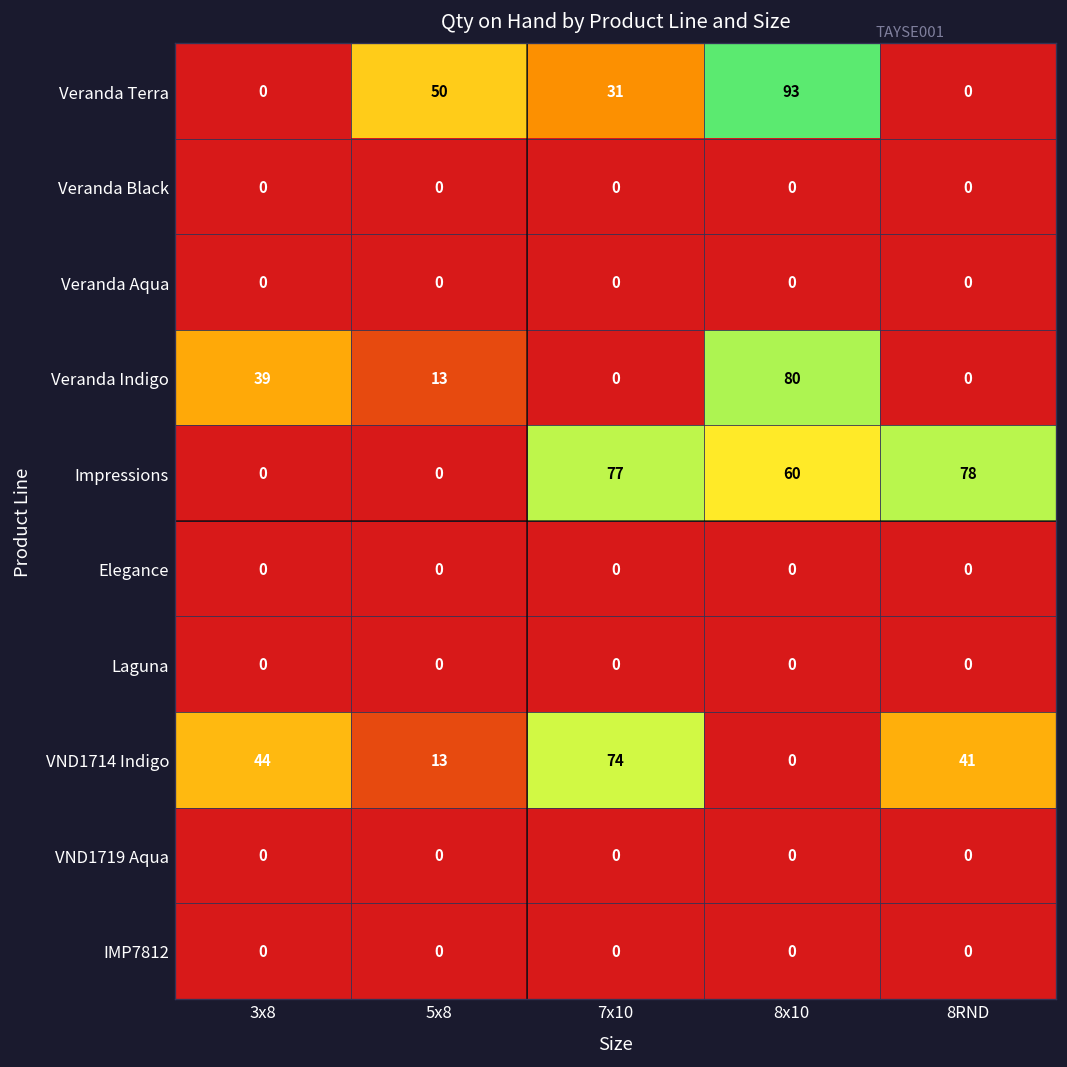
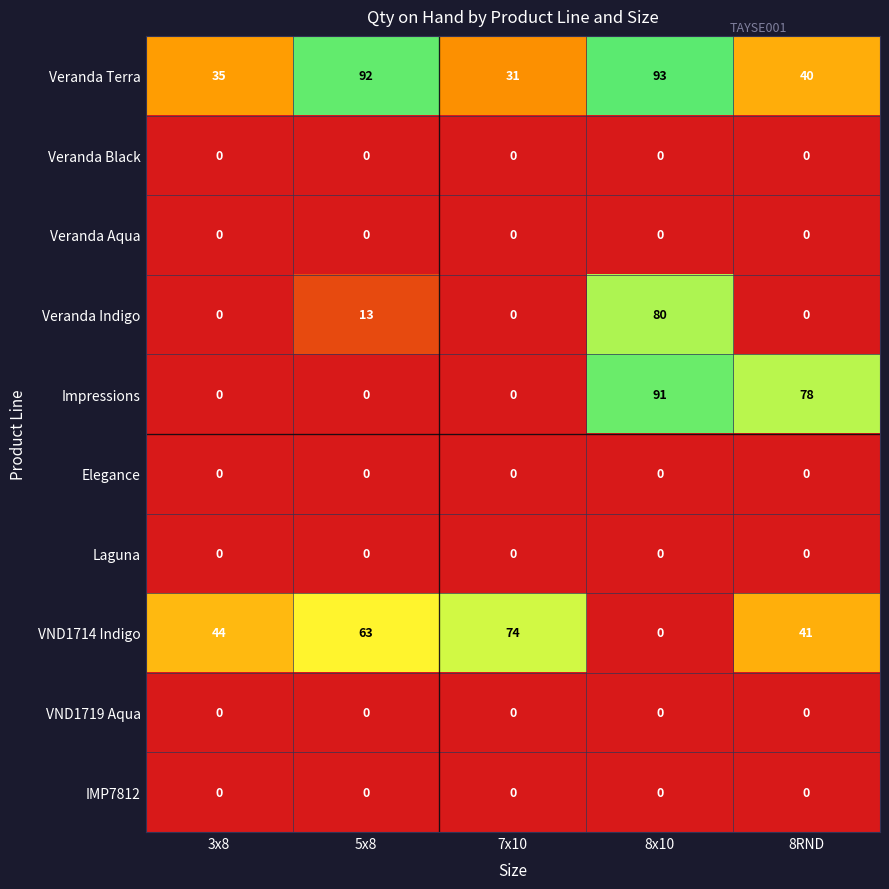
Veranda Terra, 3x8: 0 -> 35
Veranda Terra, 5x8: 50 -> 92
Veranda Terra, 8RND: 0 -> 40
Veranda Indigo, 3x8: 39 -> 0
Impressions, 7x10: 77 -> 0
Impressions, 8x10: 60 -> 91
VND1714 Indigo, 5x8: 13 -> 63
